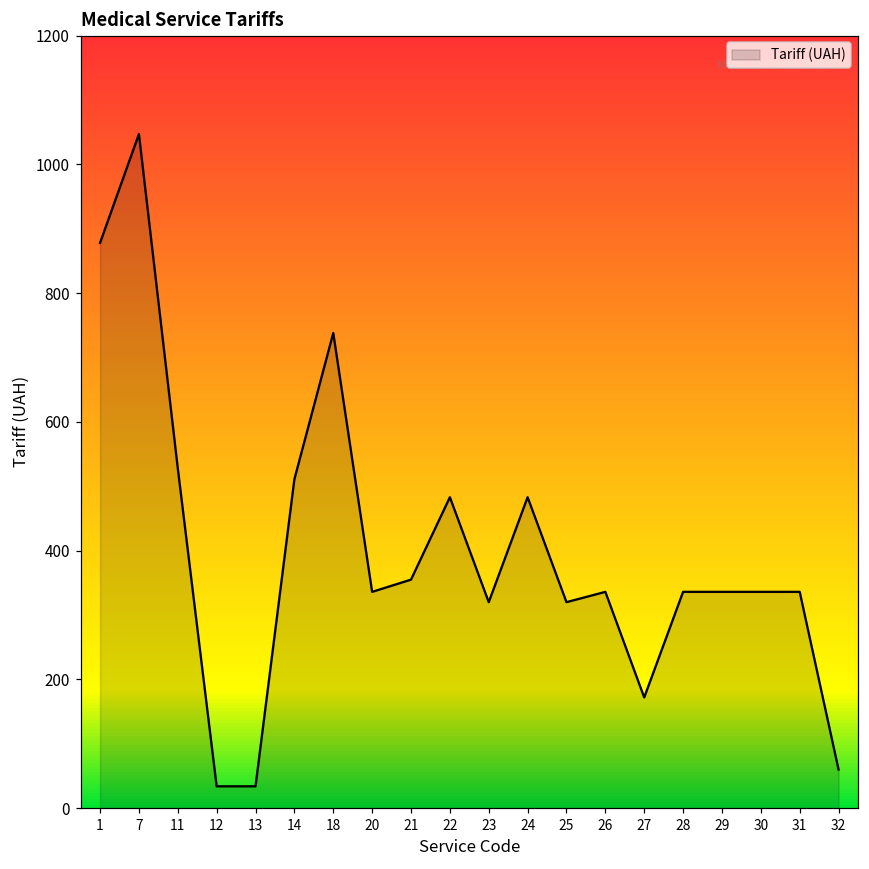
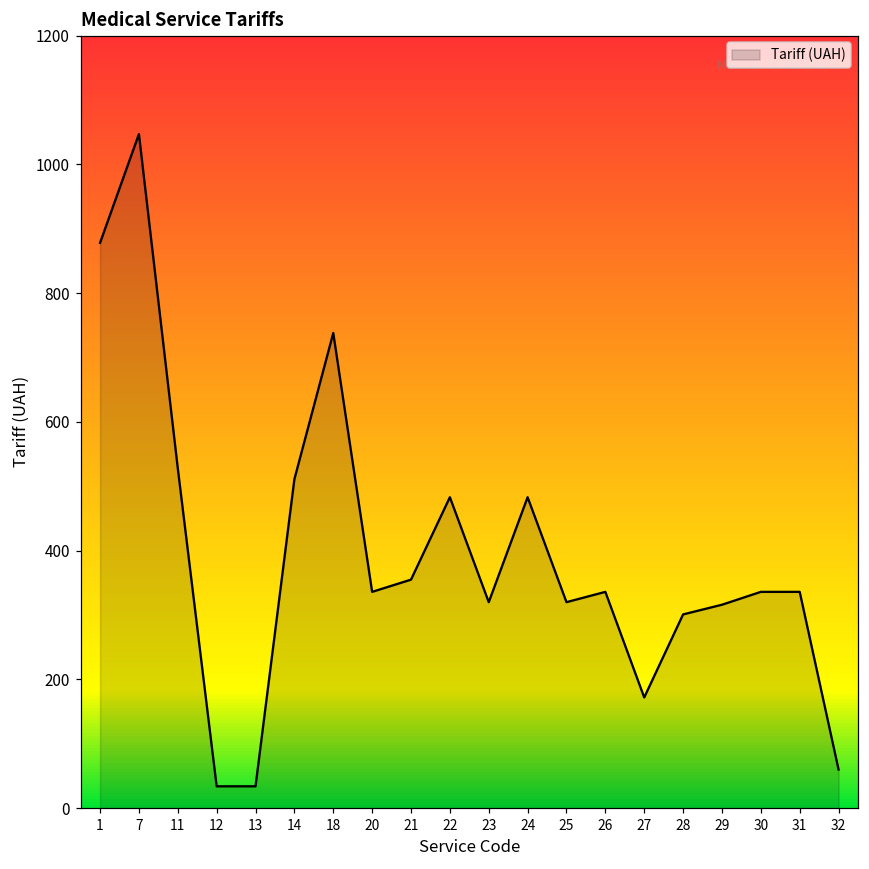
28: 340 -> 300
29: 340 -> 320
